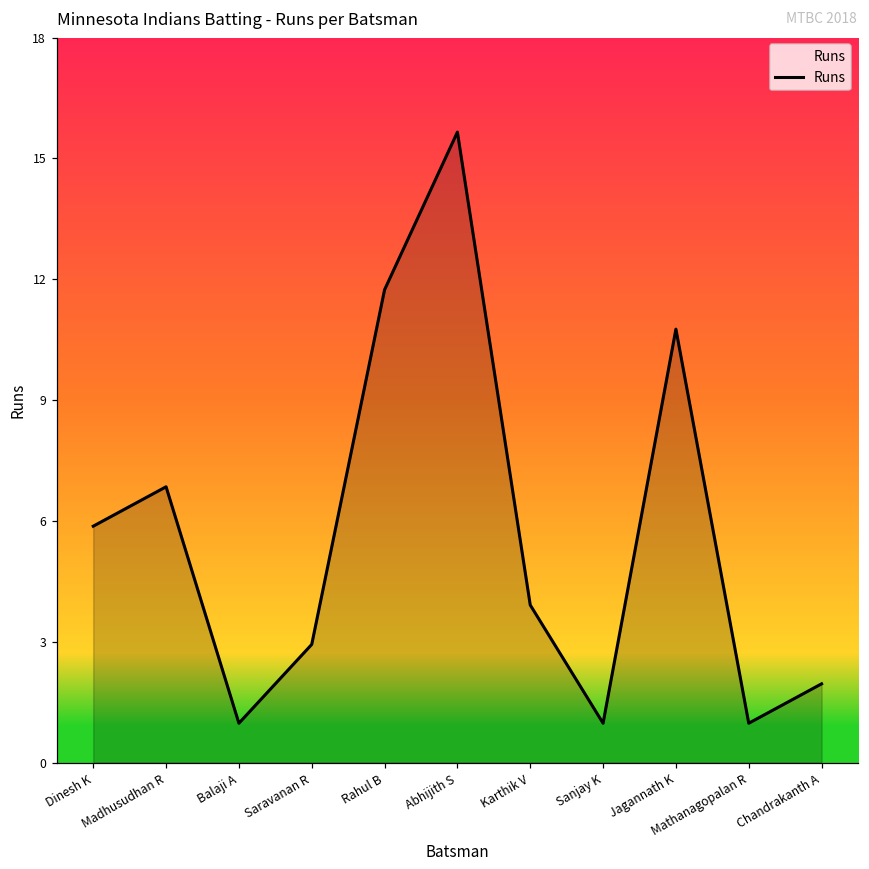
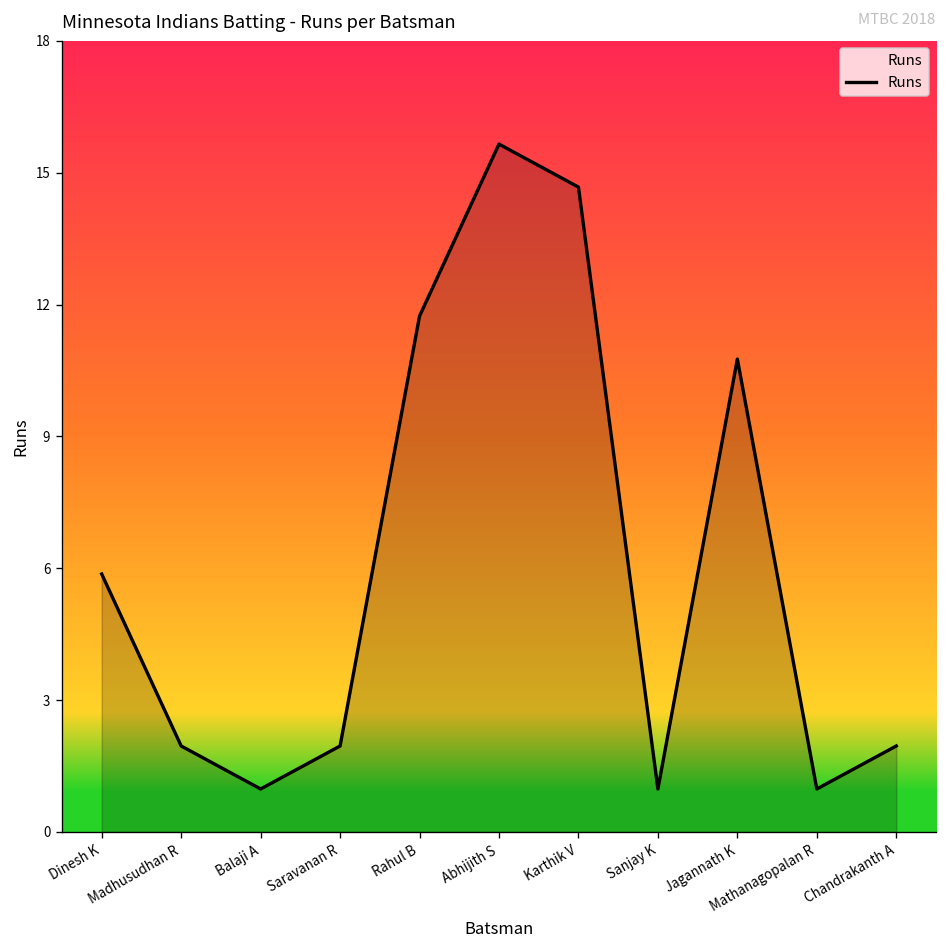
Madhusudhan R: 7 -> 2
Saravanan R: 3 -> 2
Karthik V: 4 -> 15
